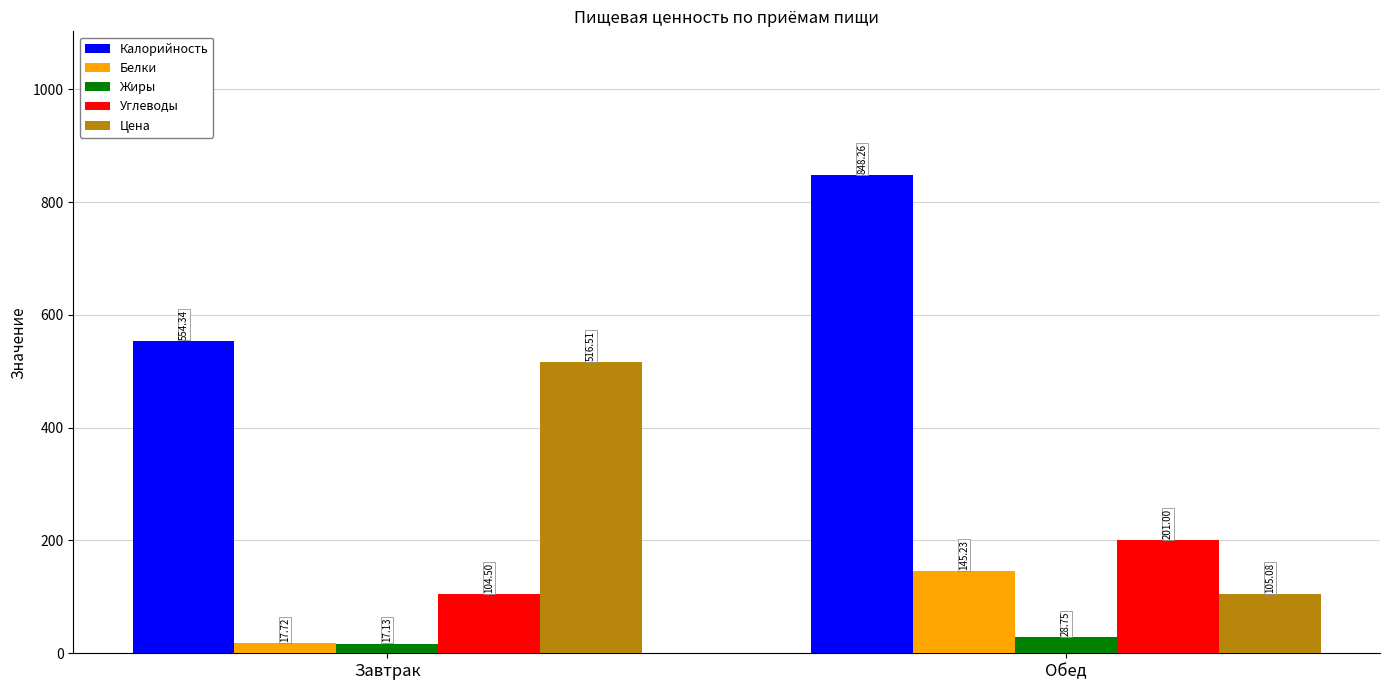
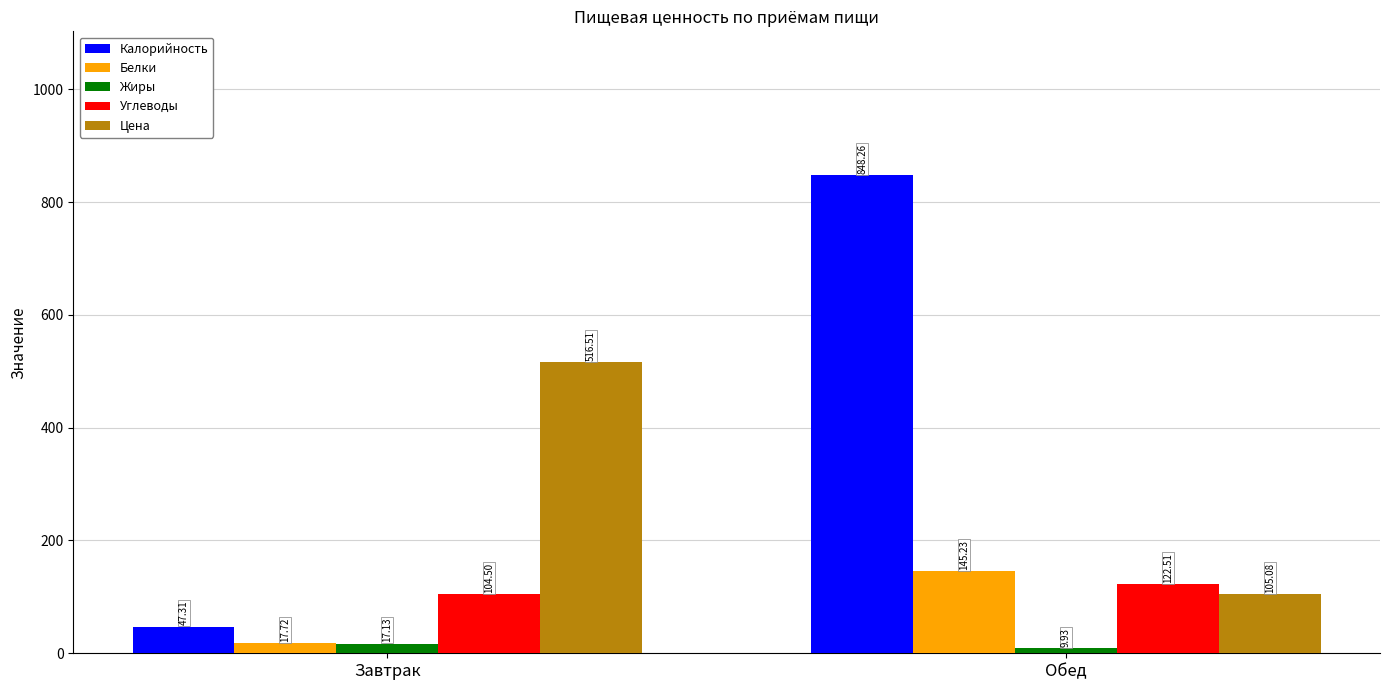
Калорийность, Завтрак: 554.34 -> 47.31
Жиры, Обед: 28.75 -> 9.93
Углеводы, Обед: 201.00 -> 122.51
